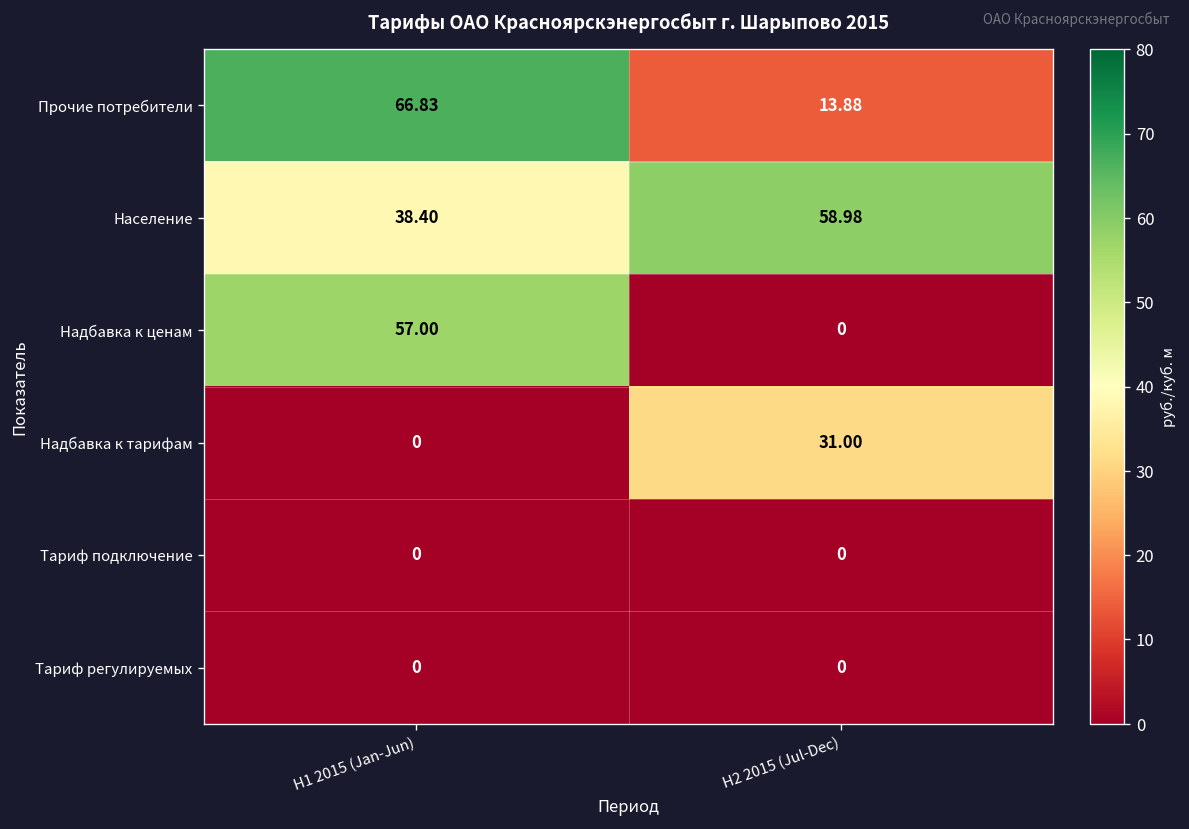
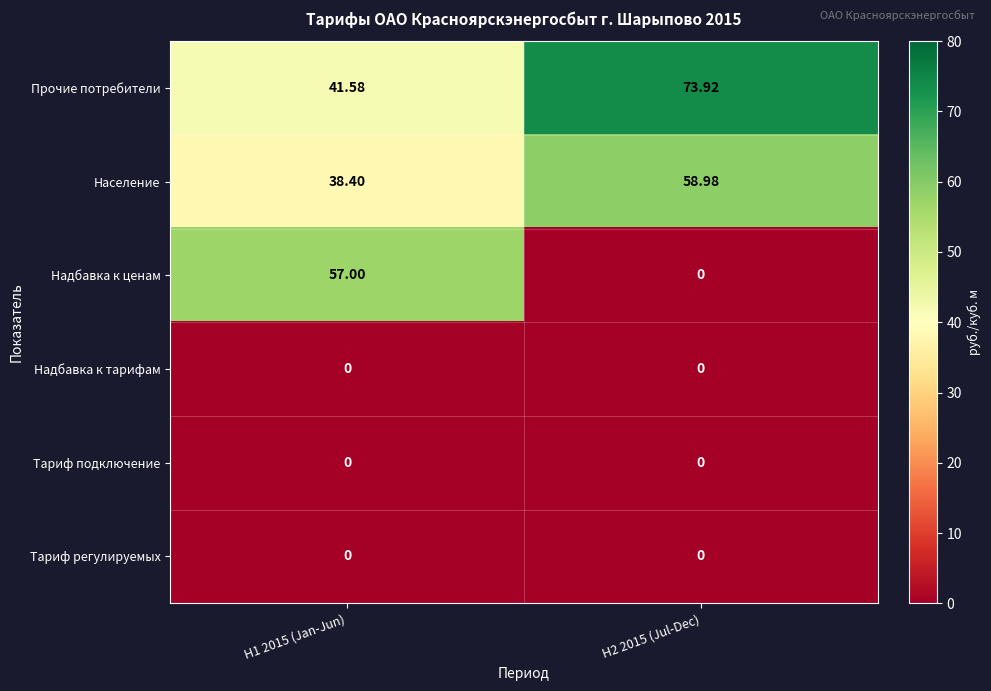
Прочие потребители, H1 2015 (Jan-Jun): 66.83 -> 41.58
Прочие потребители, H2 2015 (Jul-Dec): 13.88 -> 73.92
Надбавка к тарифам, H2 2015 (Jul-Dec): 31.00 -> 0
